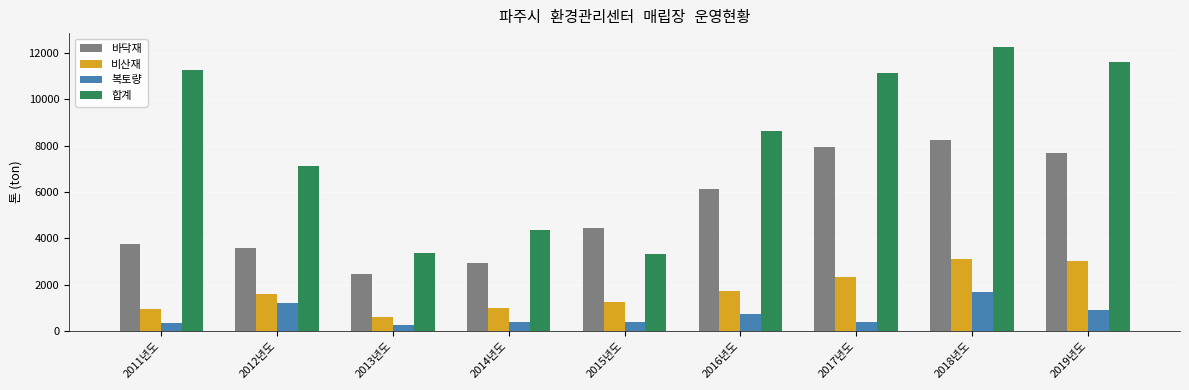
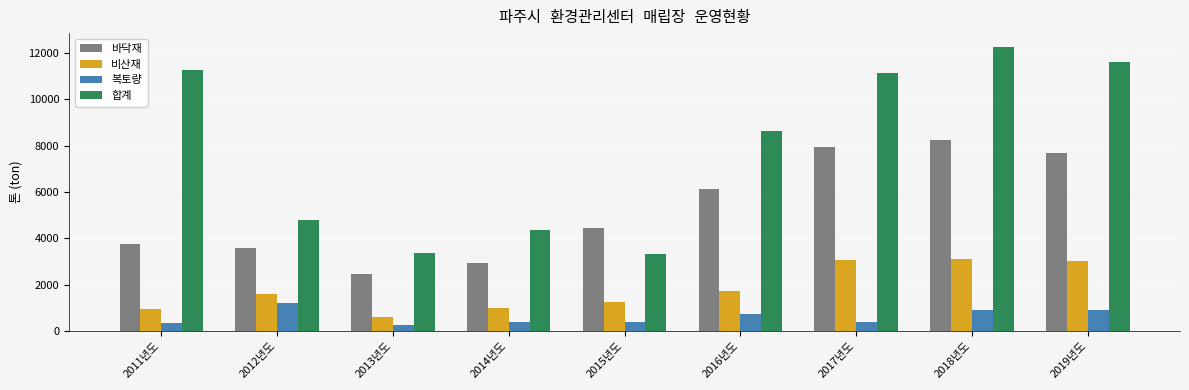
합계, 2012년도: 7100 -> 4800
비산재, 2017년도: 2300 -> 3000
복토량, 2018년도: 1700 -> 900
